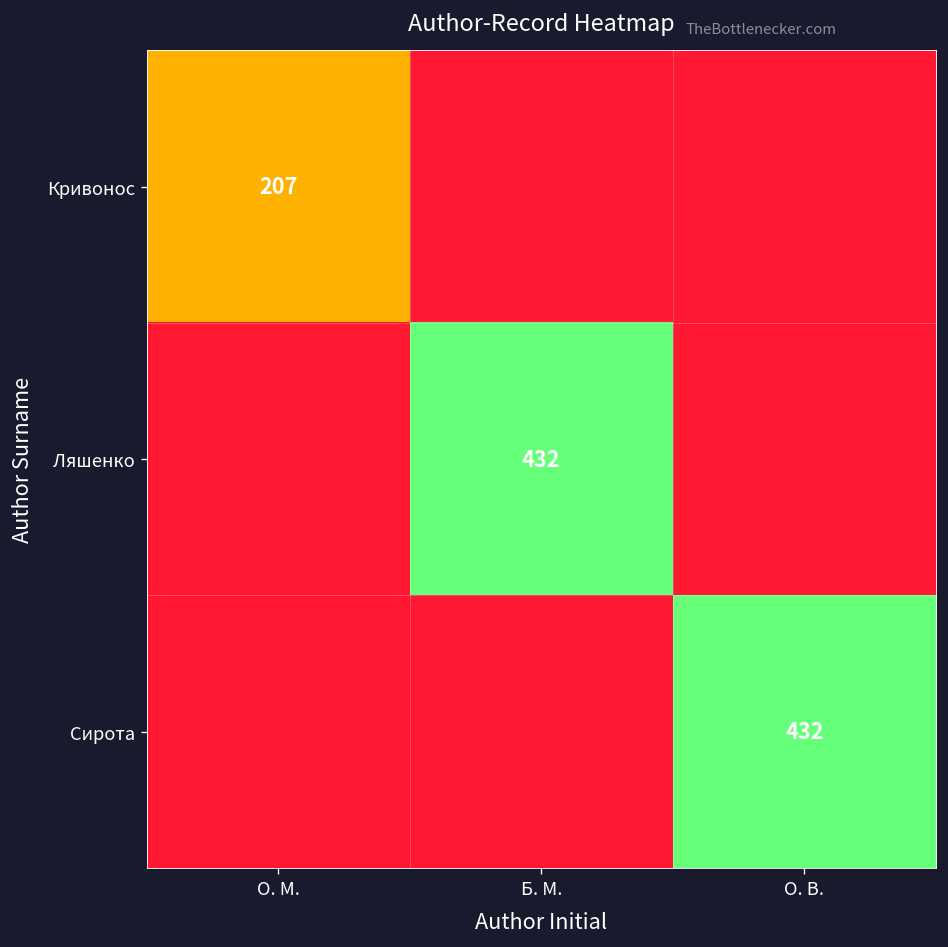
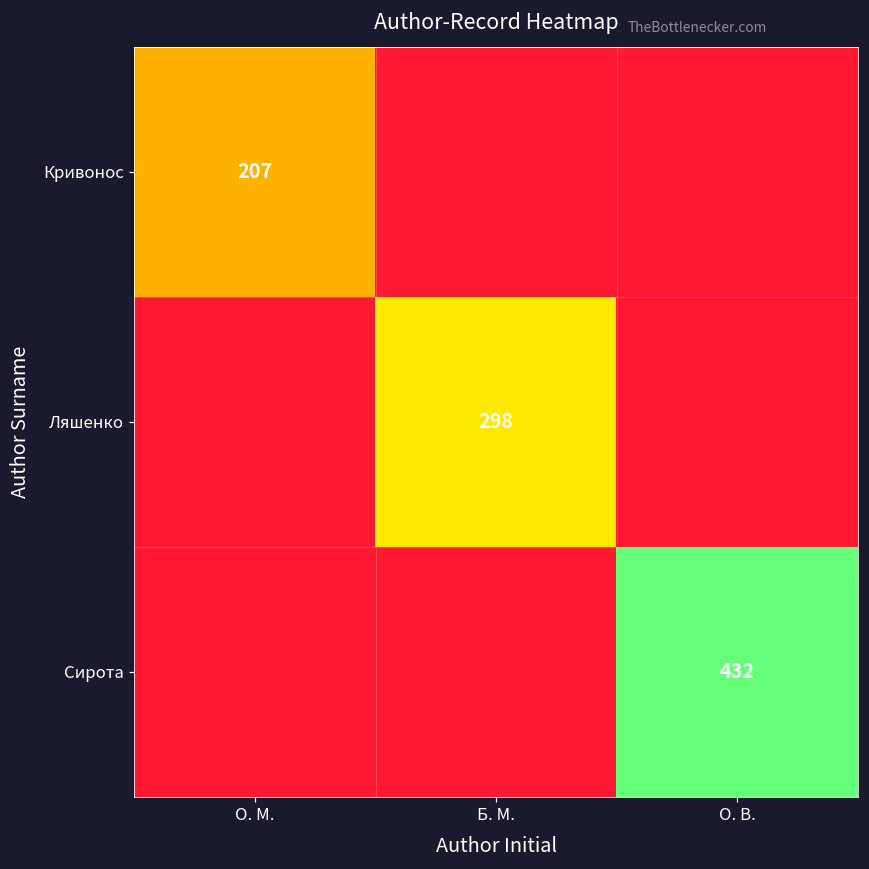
Ляшенко, Б. М.: 432 -> 298
